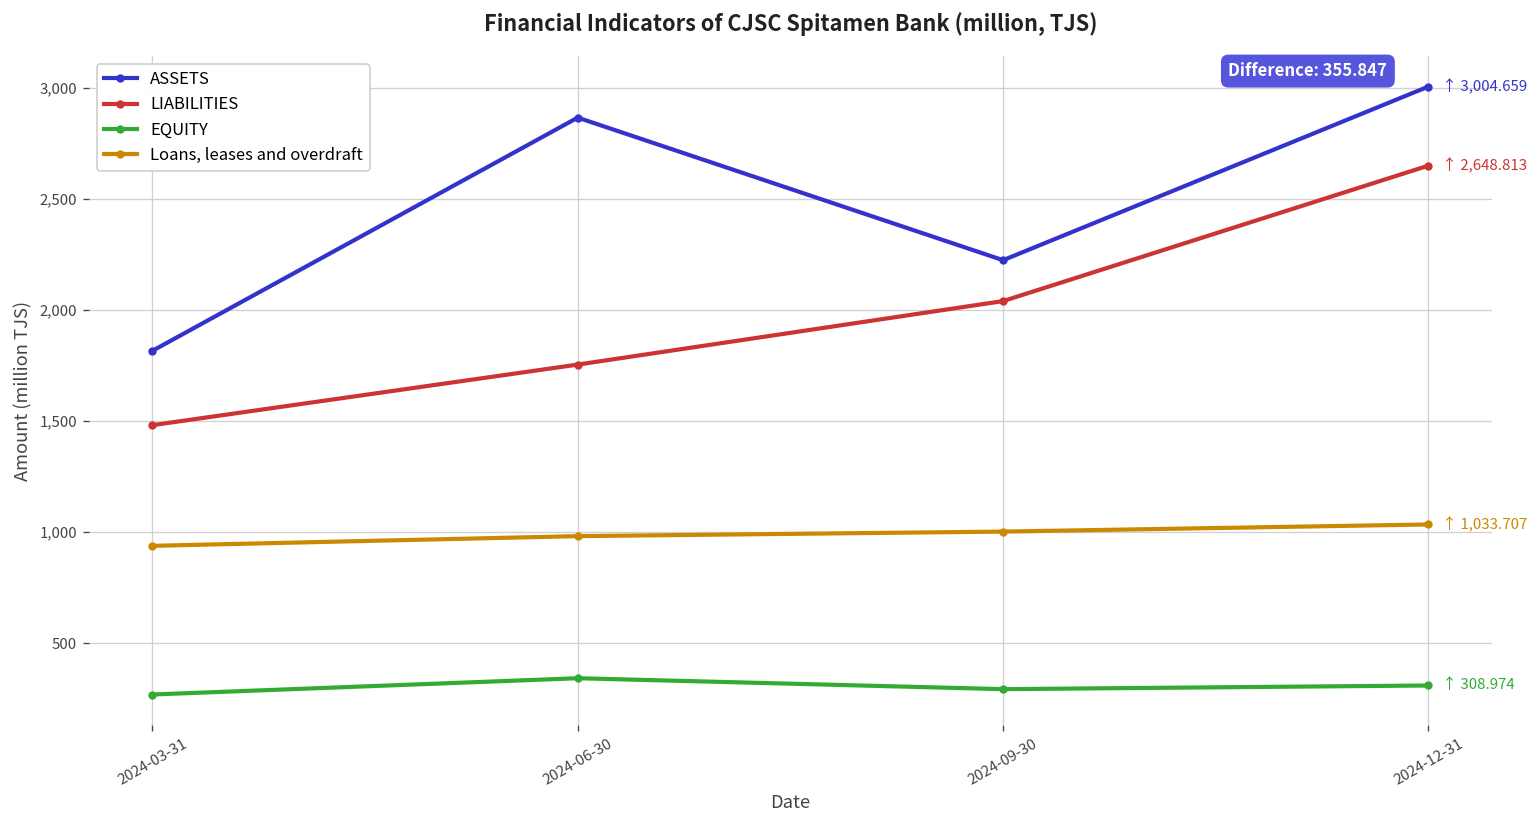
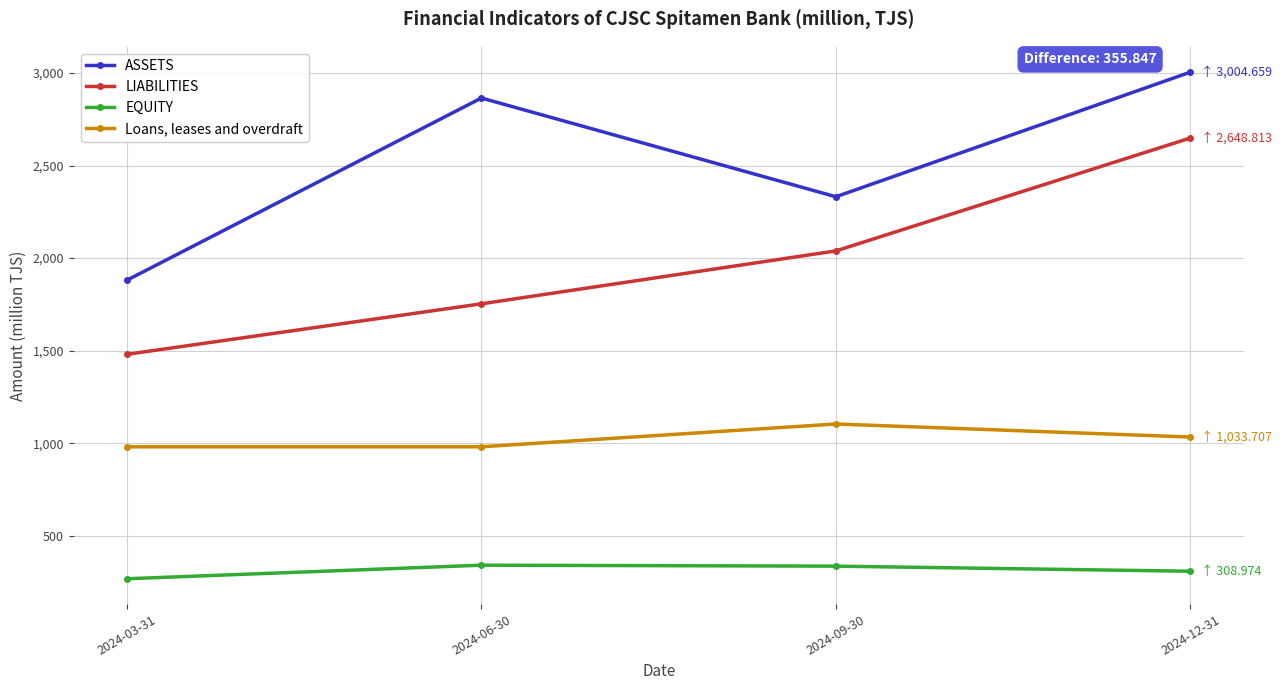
ASSETS, 2024-03-31: 1,820 -> 1,880
Loans, leases and overdraft, 2024-03-31: 940 -> 980
ASSETS, 2024-09-30: 2,220 -> 2,330
EQUITY, 2024-09-30: 290 -> 340
Loans, leases and overdraft, 2024-09-30: 1,000 -> 1,100
